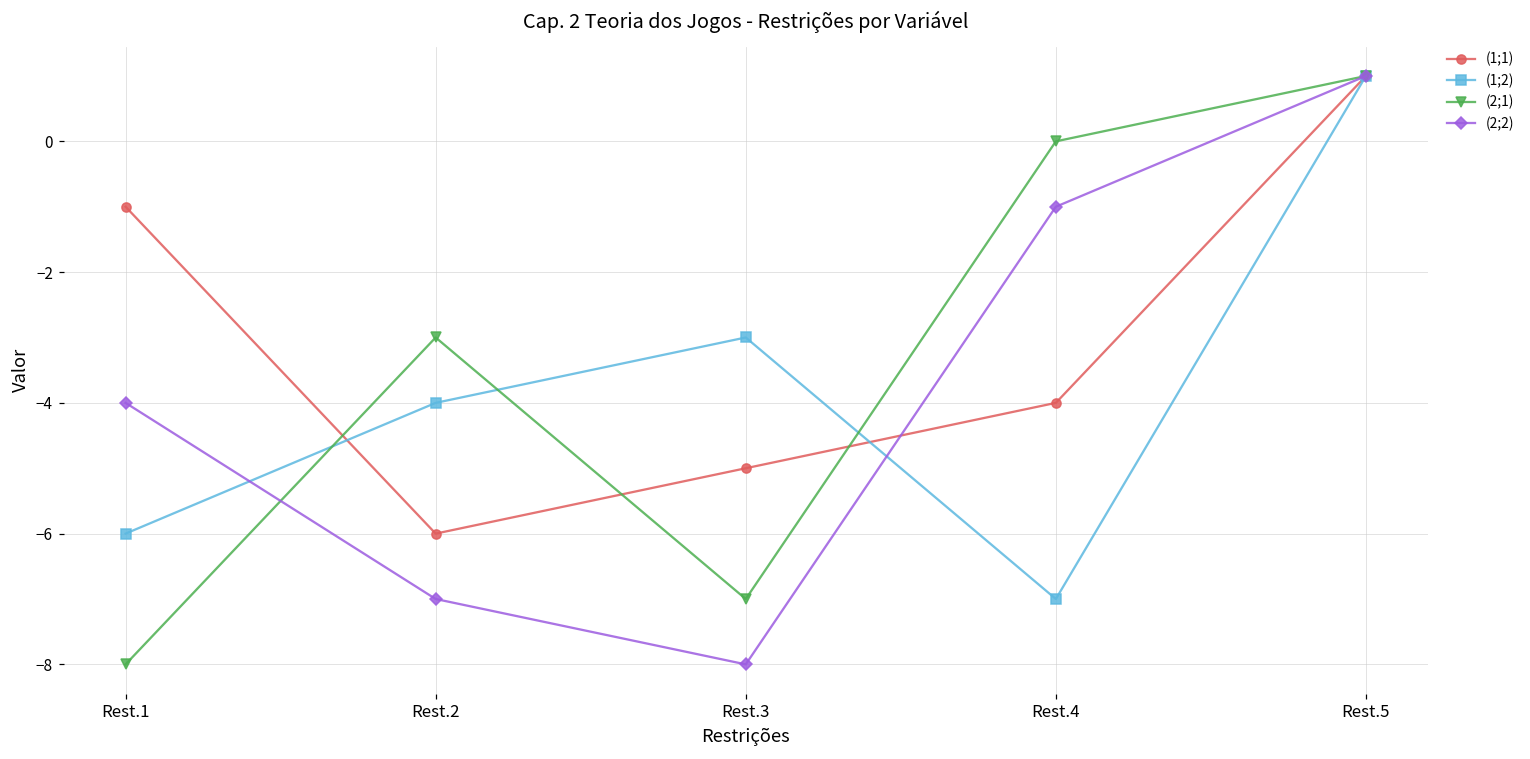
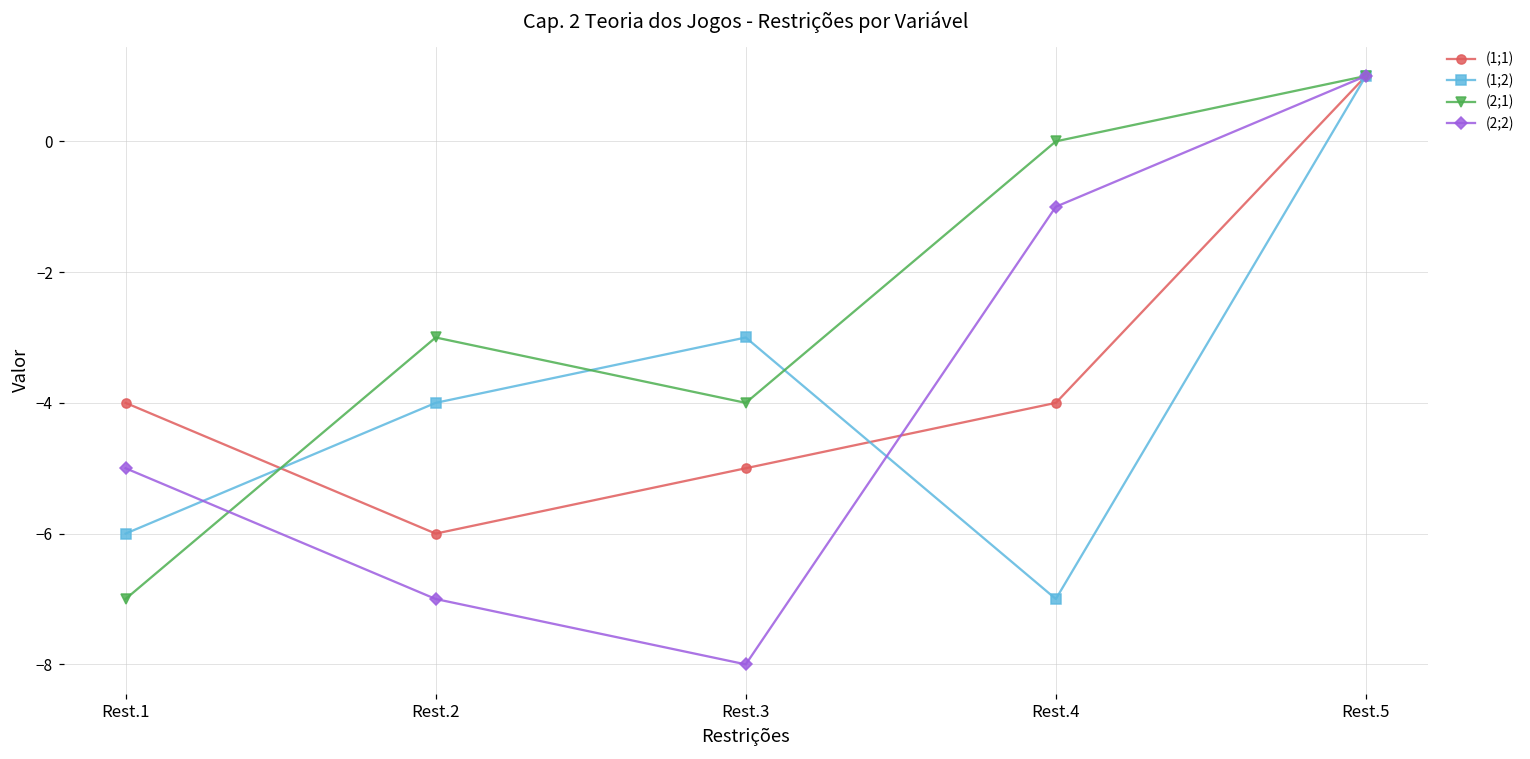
(1;1), Rest.1: -1 -> -4
(2;1), Rest.1: -8 -> -7
(2;2), Rest.1: -4 -> -5
(2;1), Rest.3: -7 -> -4
